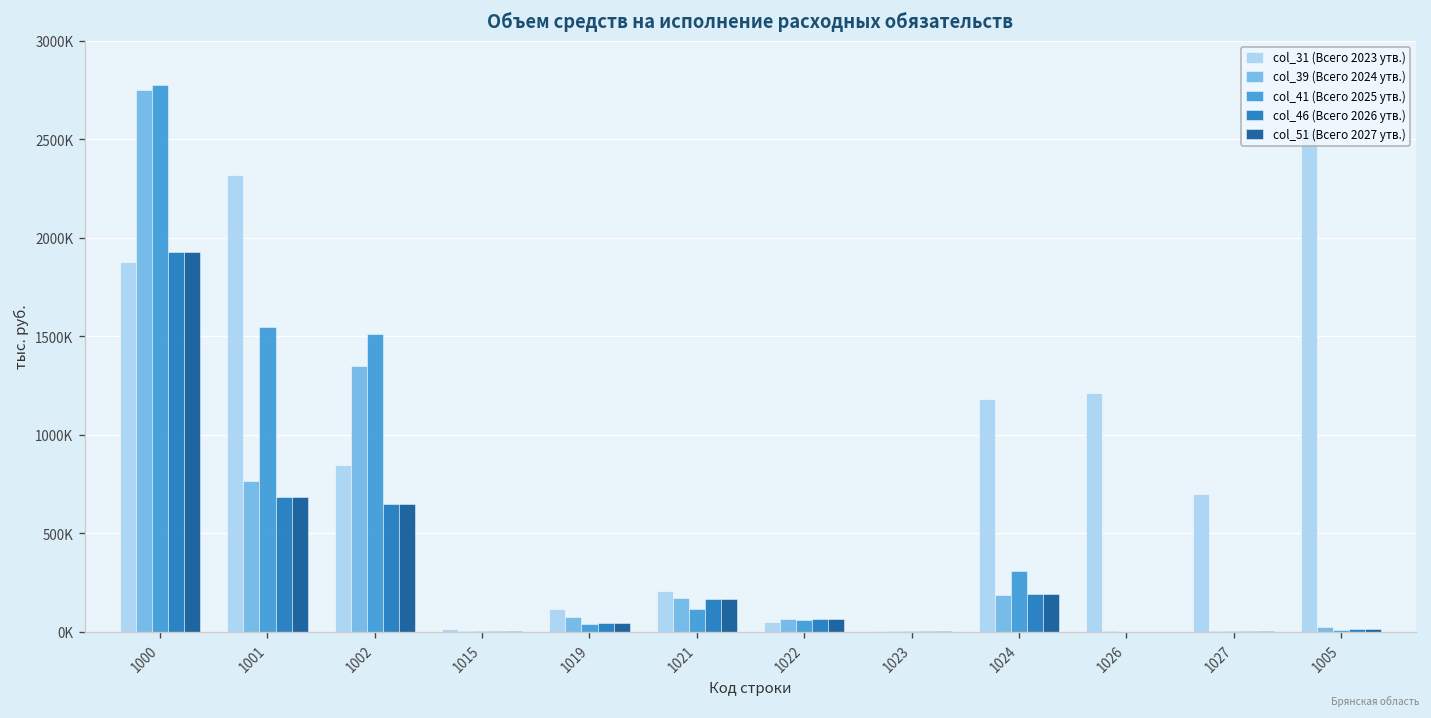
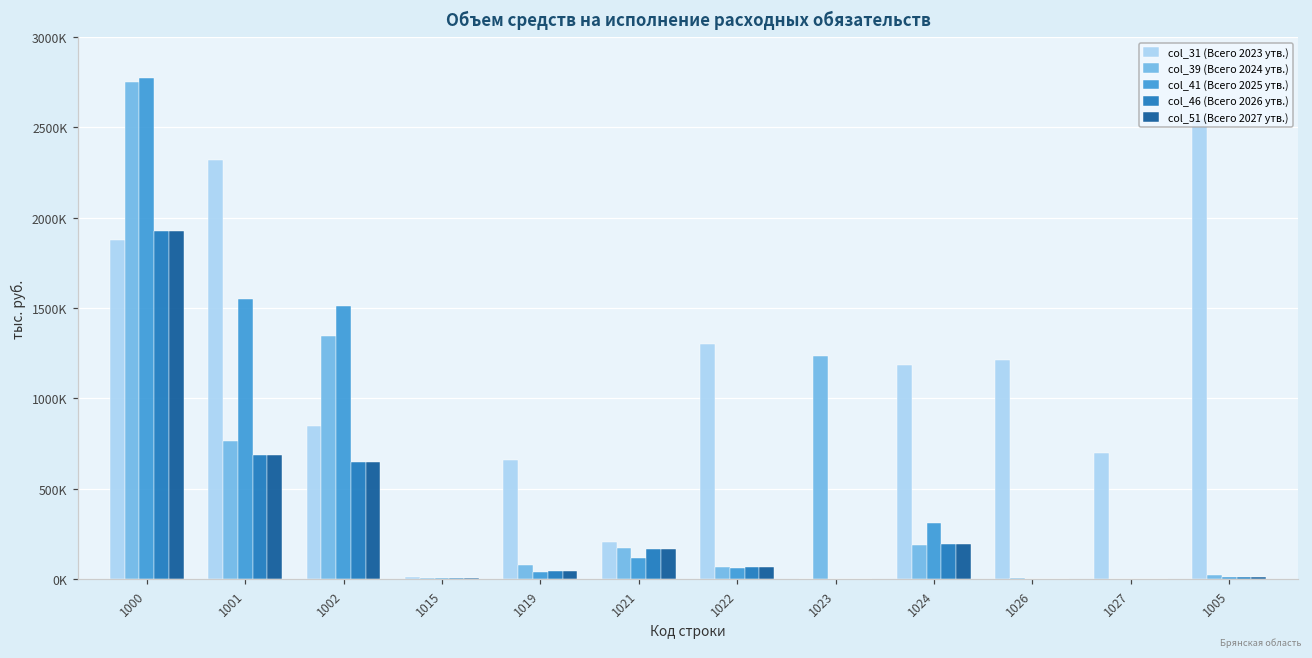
col_31 (Всего 2023 утв.), 1019: 120000 -> 660000
col_31 (Всего 2023 утв.), 1022: 50000 -> 1300000
col_39 (Всего 2024 утв.), 1023: 0 -> 1230000
